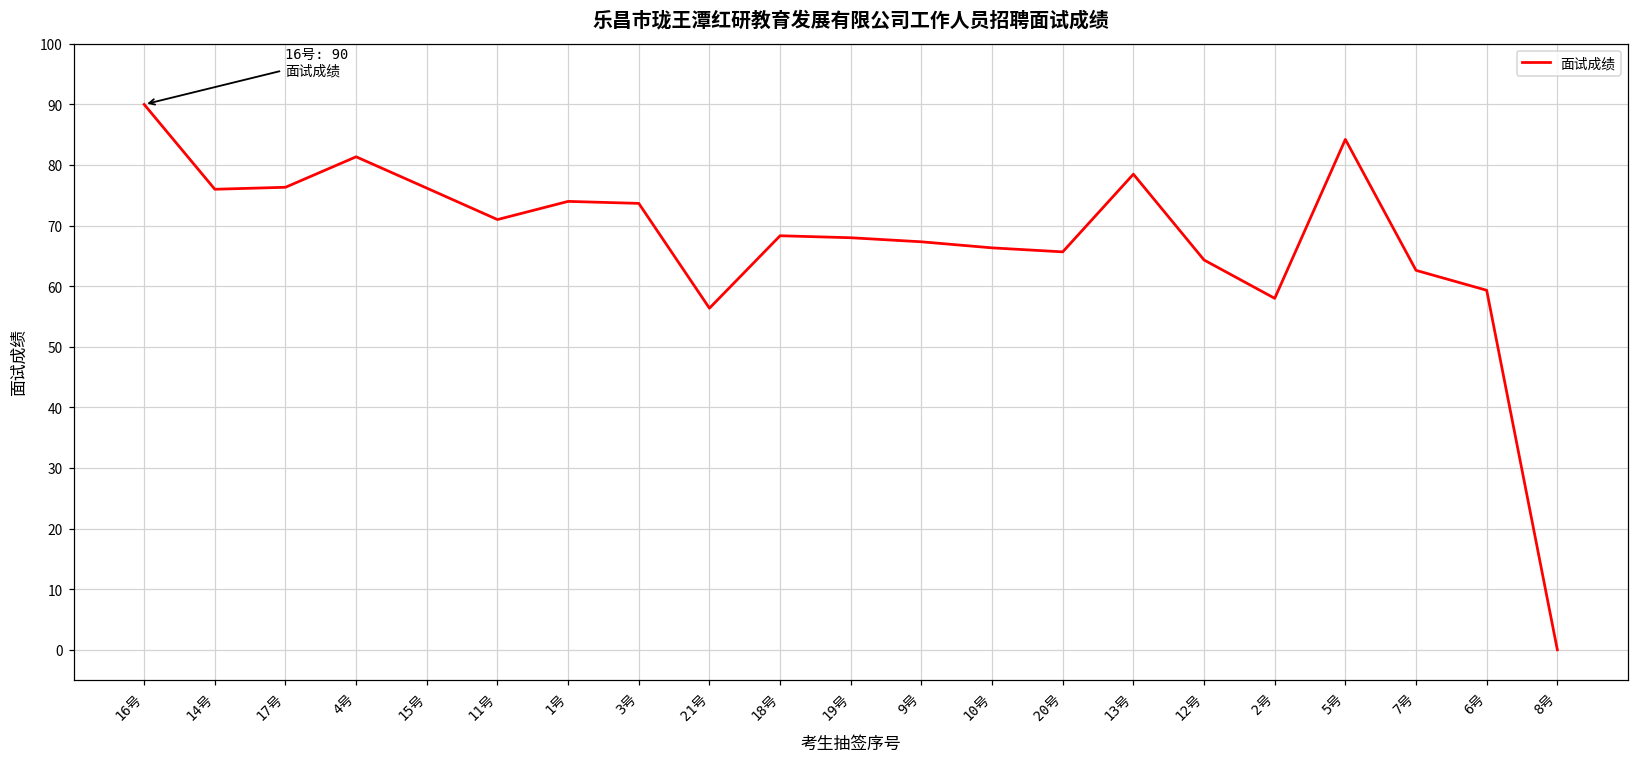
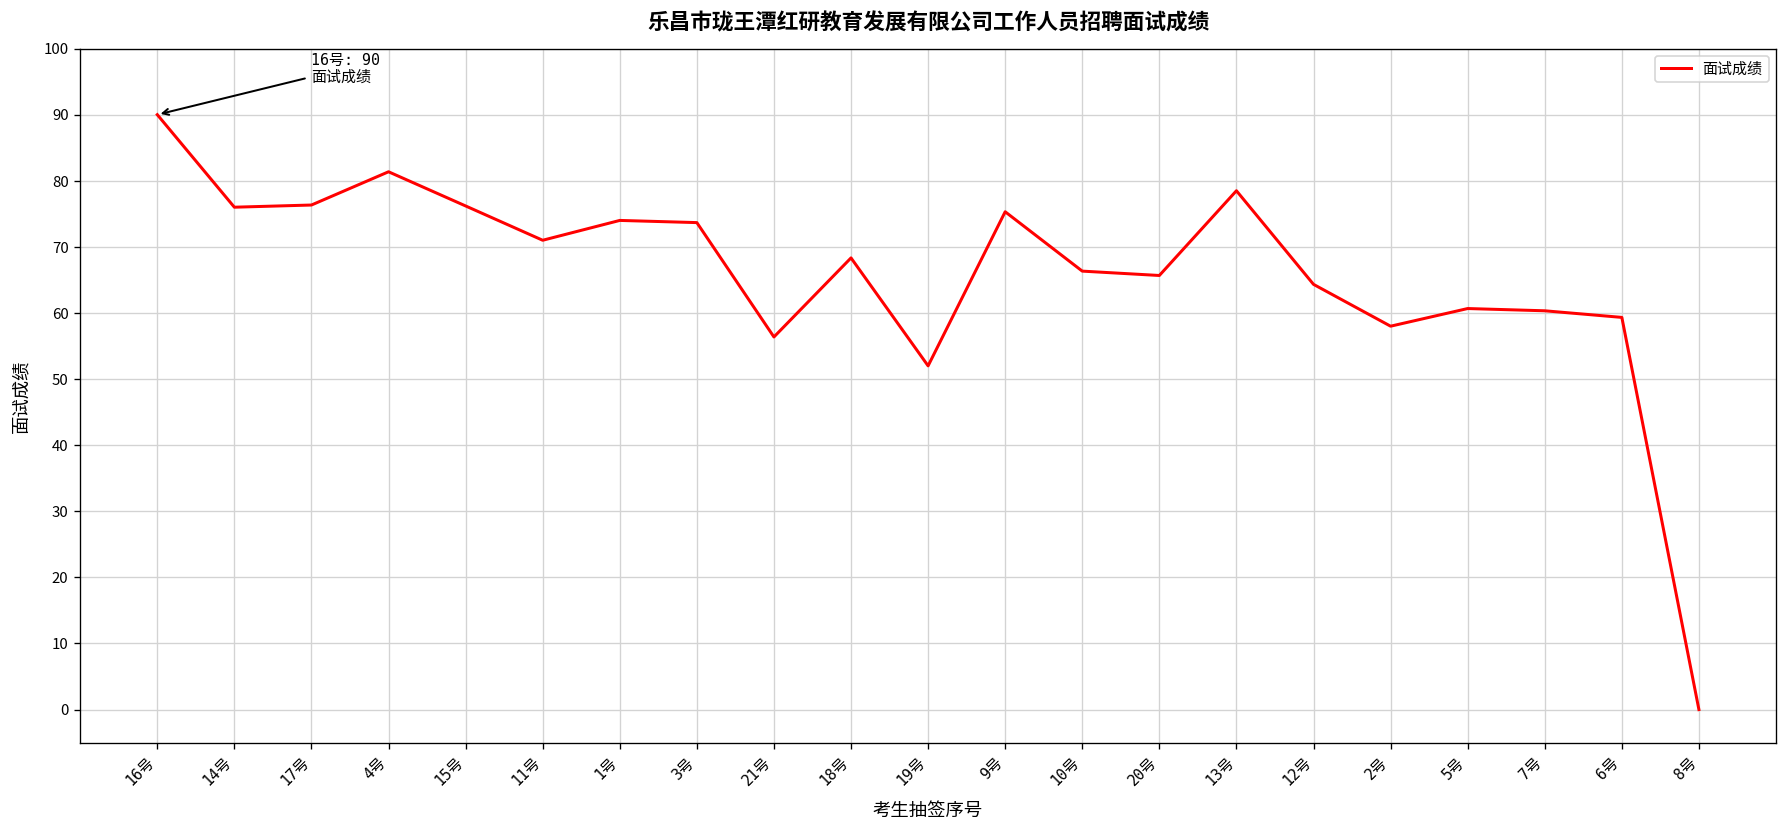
19号: 68 -> 52
9号: 67 -> 75
5号: 84 -> 61
7号: 63 -> 60
